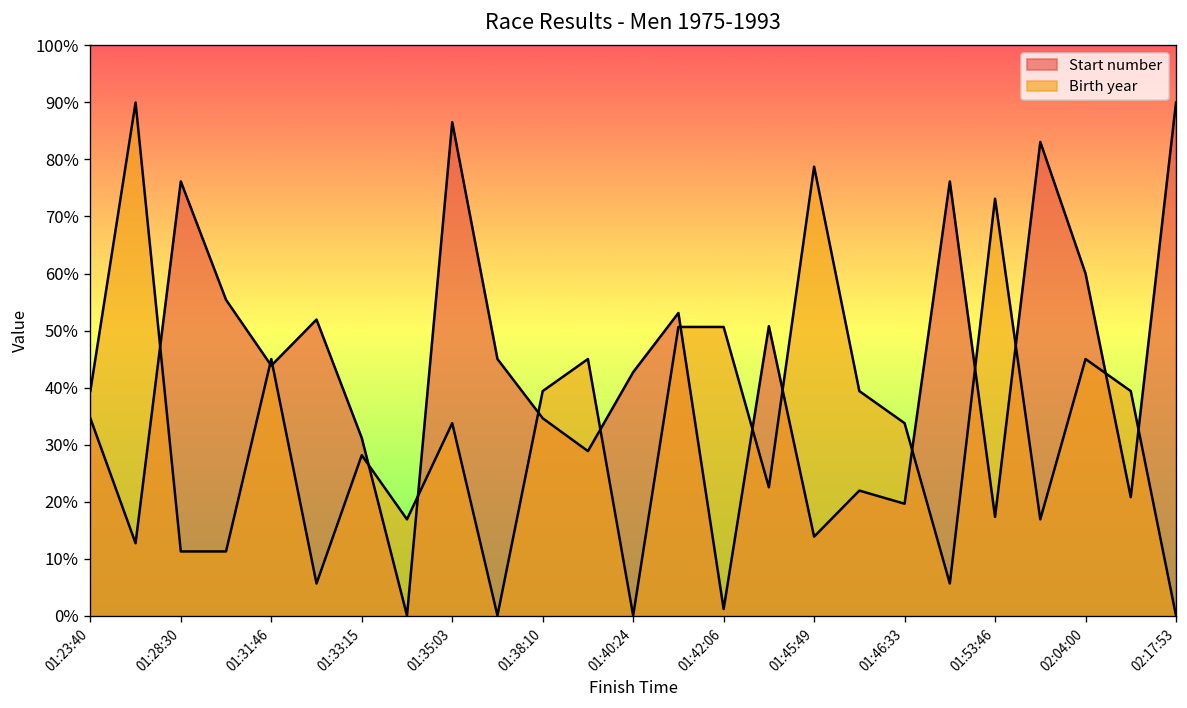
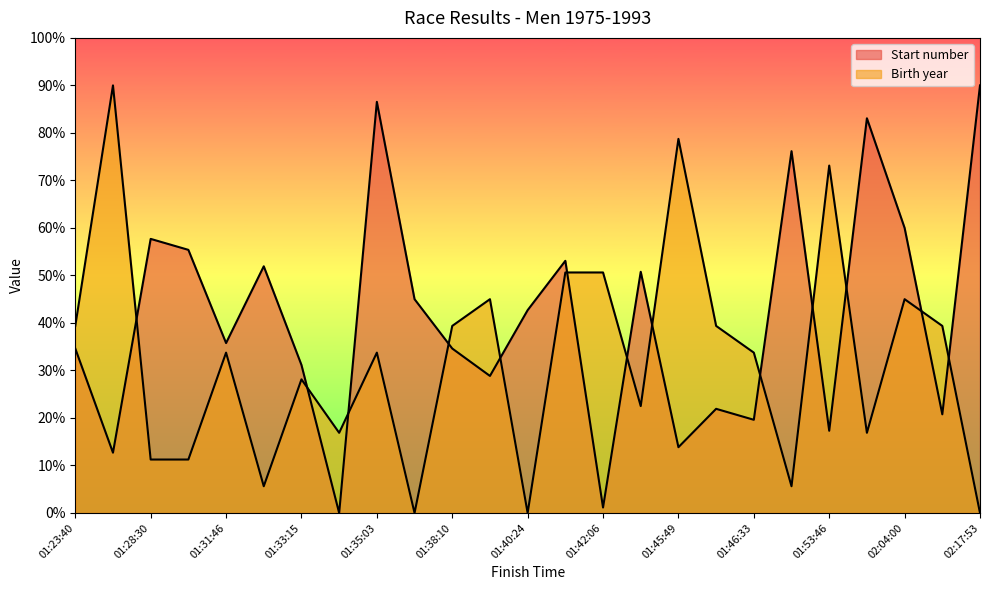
Start number, 01:28:30: 76% -> 58%
Start number, 01:31:46: 44% -> 36%
Birth year, 01:31:46: 45% -> 34%
